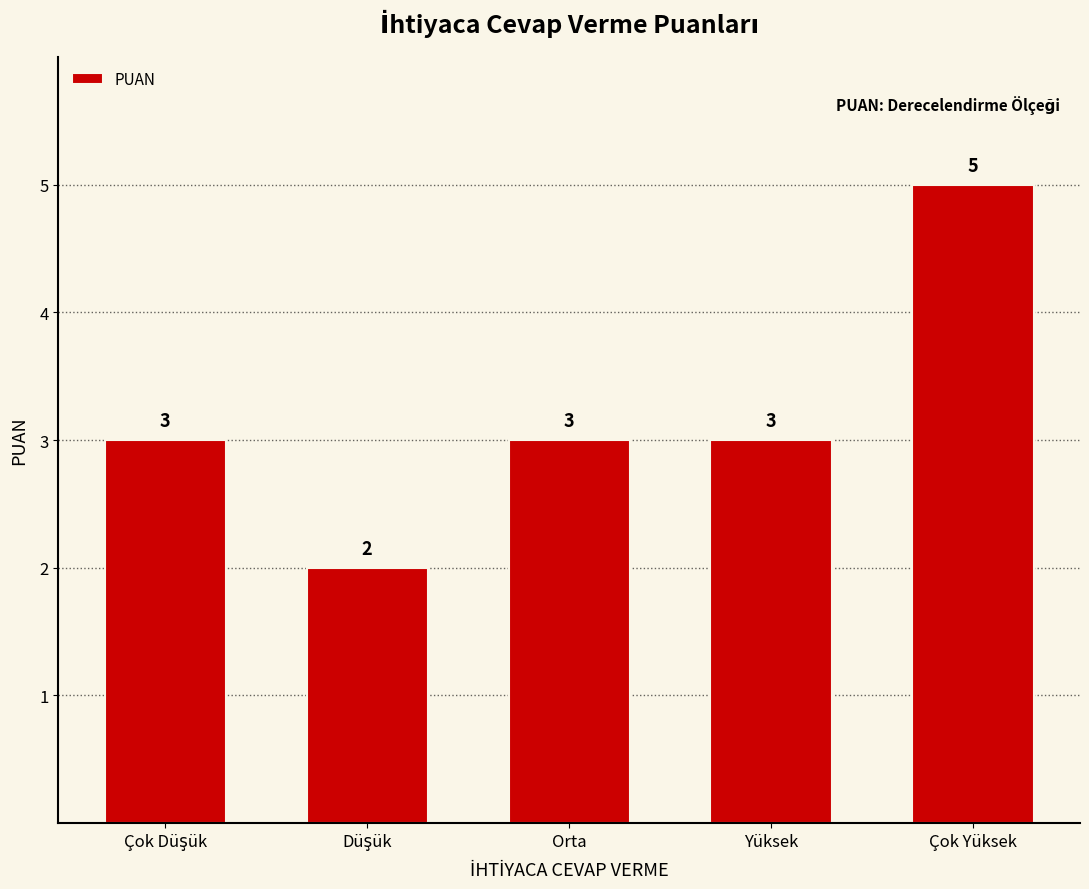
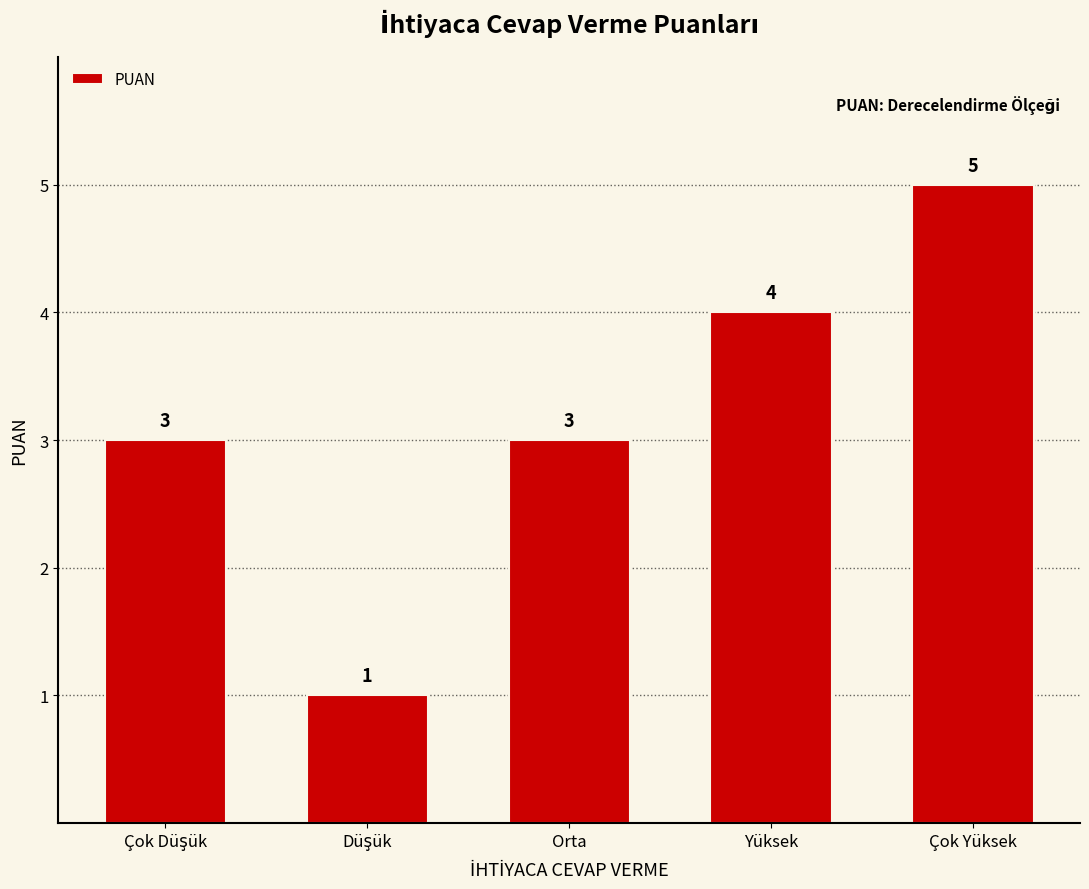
Düşük: 2 -> 1
Yüksek: 3 -> 4
